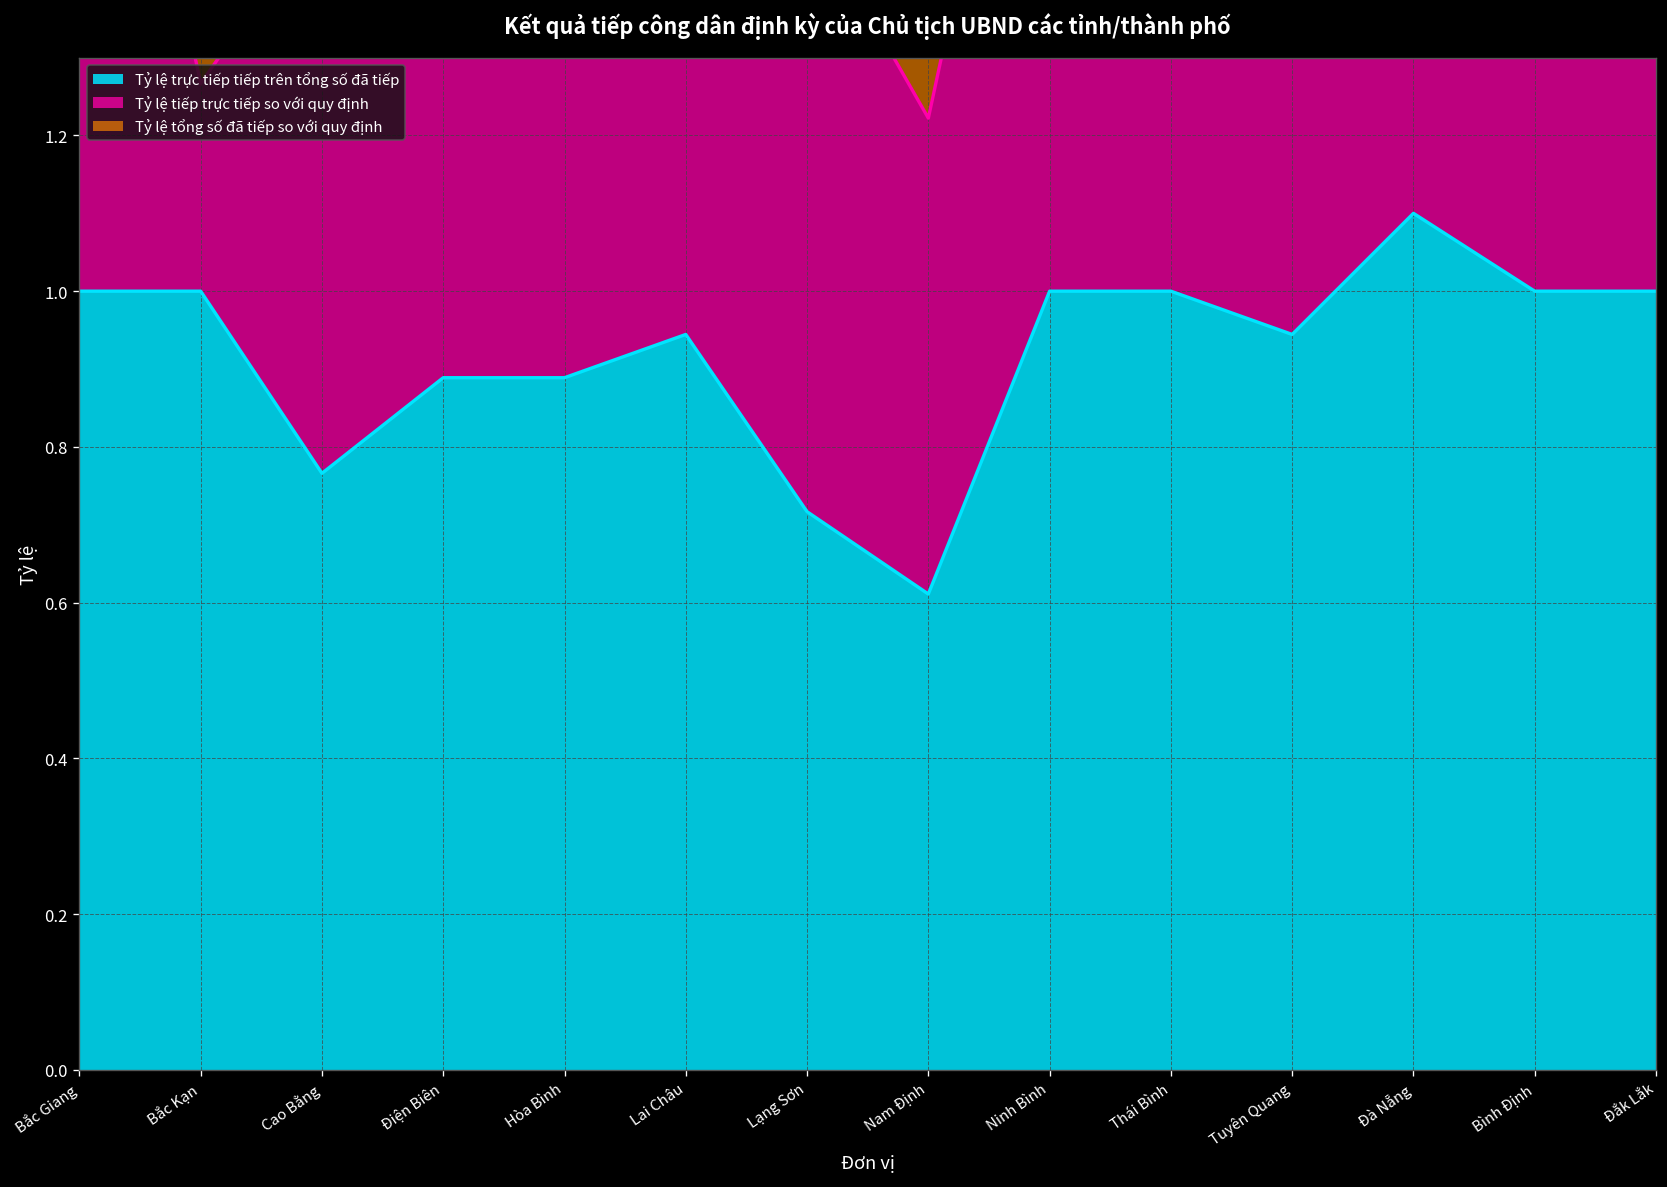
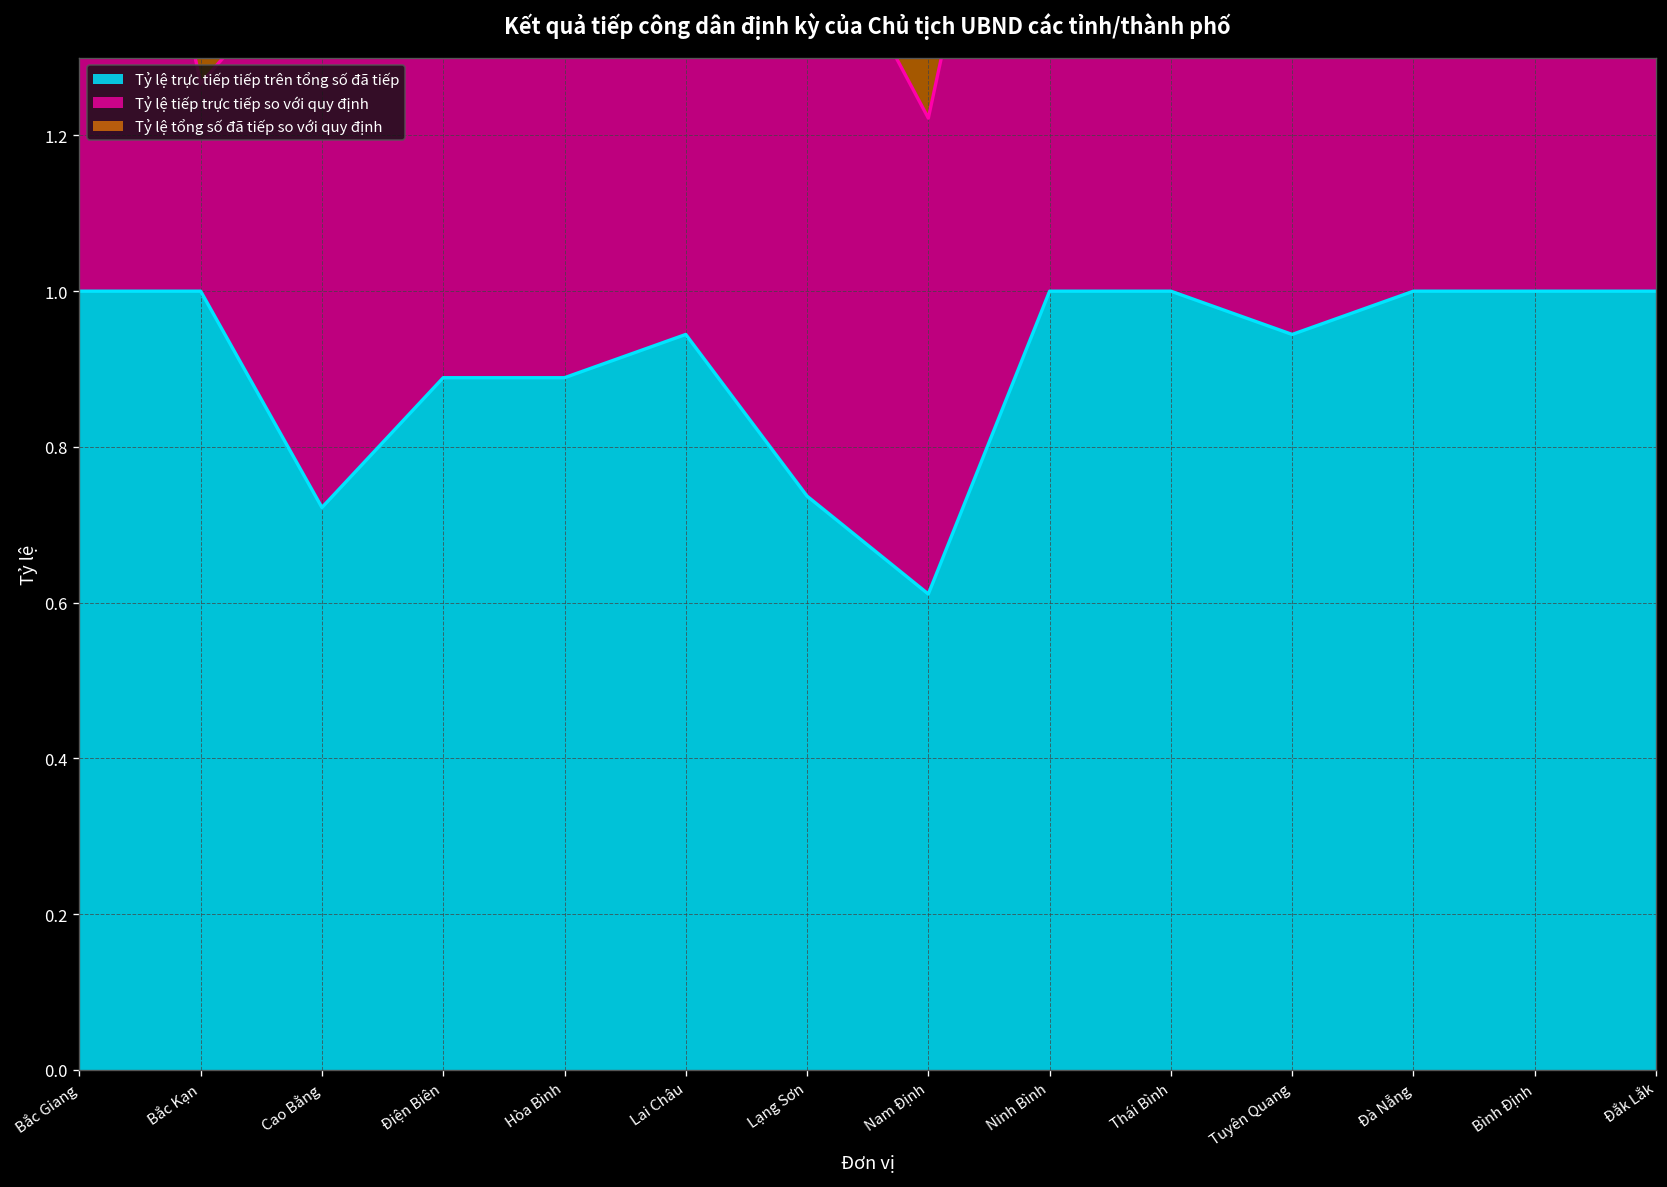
Tỷ lệ trực tiếp tiếp trên tổng số đã tiếp, Cao Bằng: 0.77 -> 0.72
Tỷ lệ trực tiếp tiếp trên tổng số đã tiếp, Lạng Sơn: 0.72 -> 0.74
Tỷ lệ trực tiếp tiếp trên tổng số đã tiếp, Đà Nẵng: 1.1 -> 1.0
